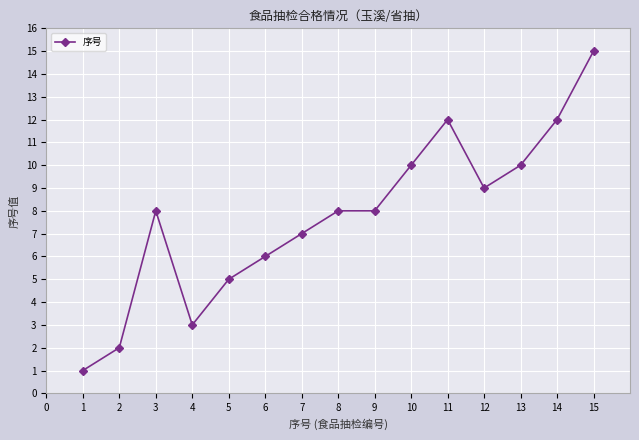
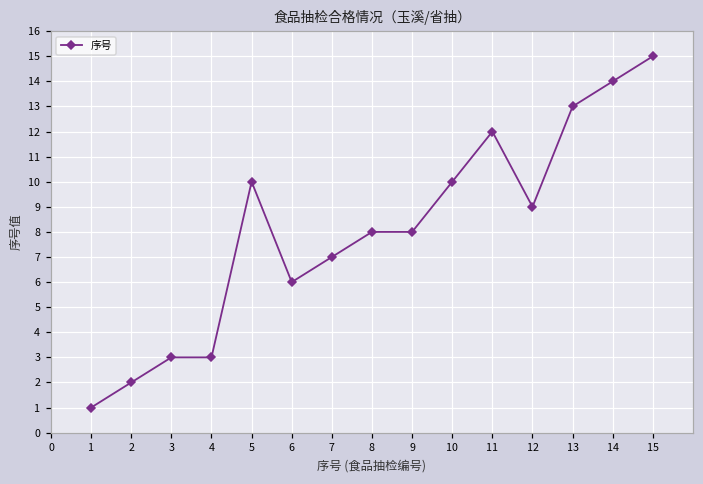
3: 8 -> 3
5: 5 -> 10
13: 10 -> 13
14: 12 -> 14
